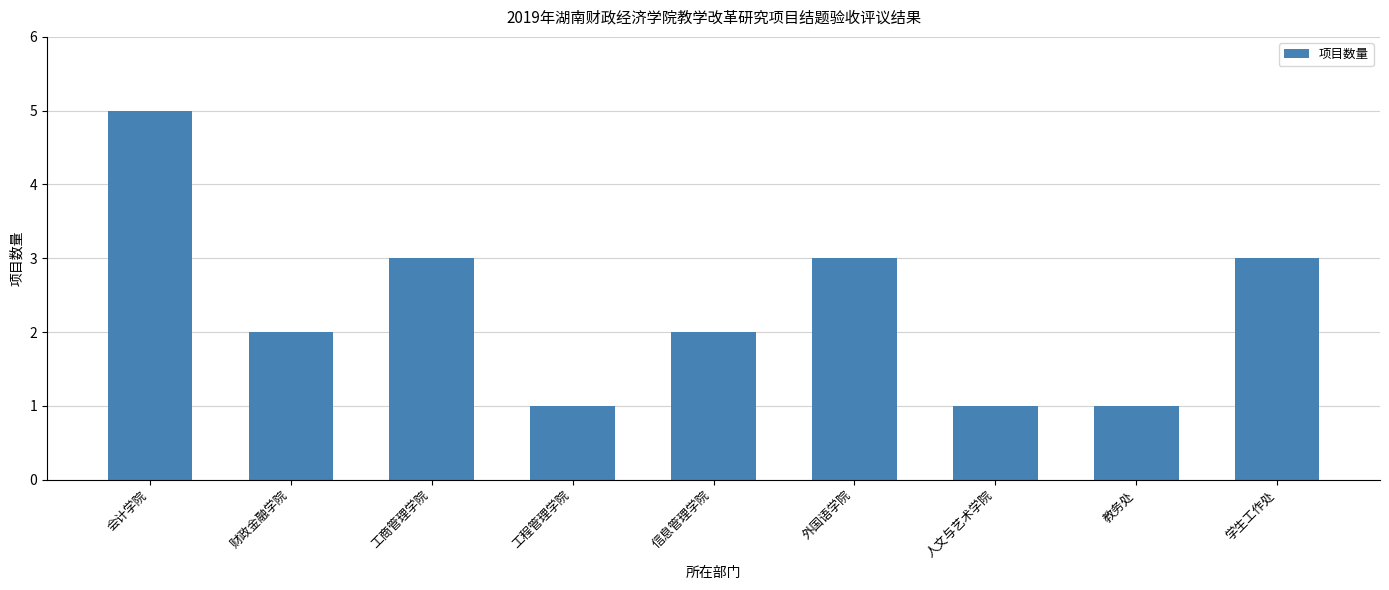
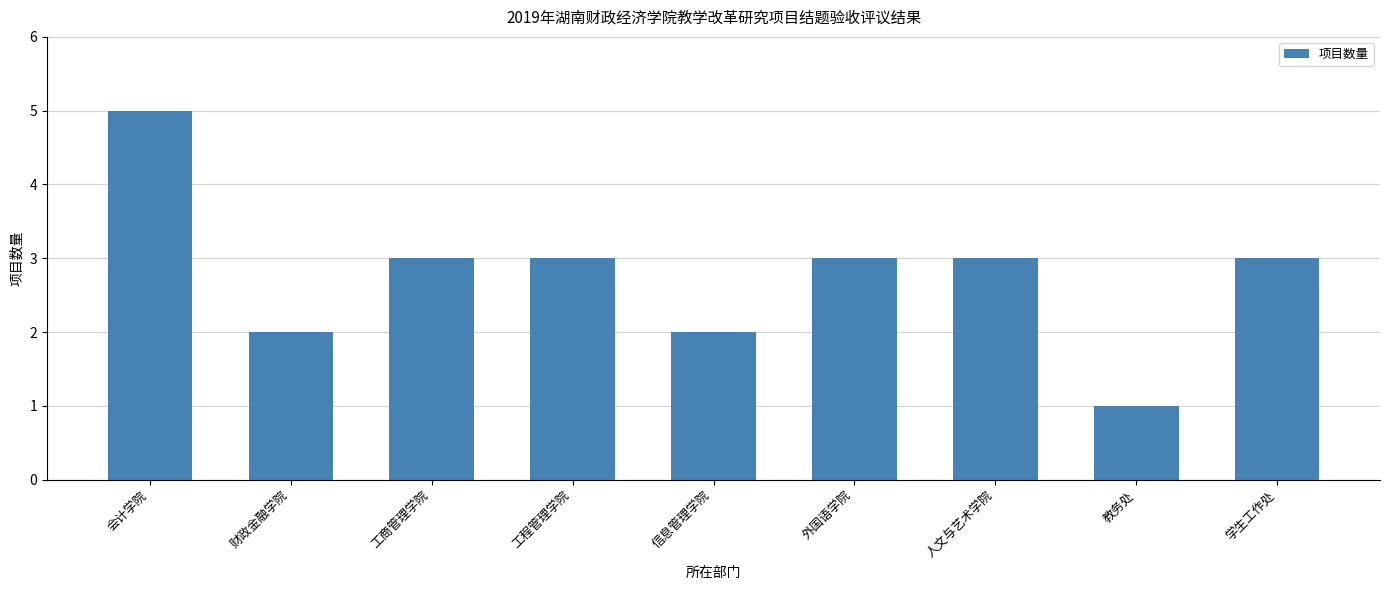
工程管理学院: 1 -> 3
人文与艺术学院: 1 -> 3
